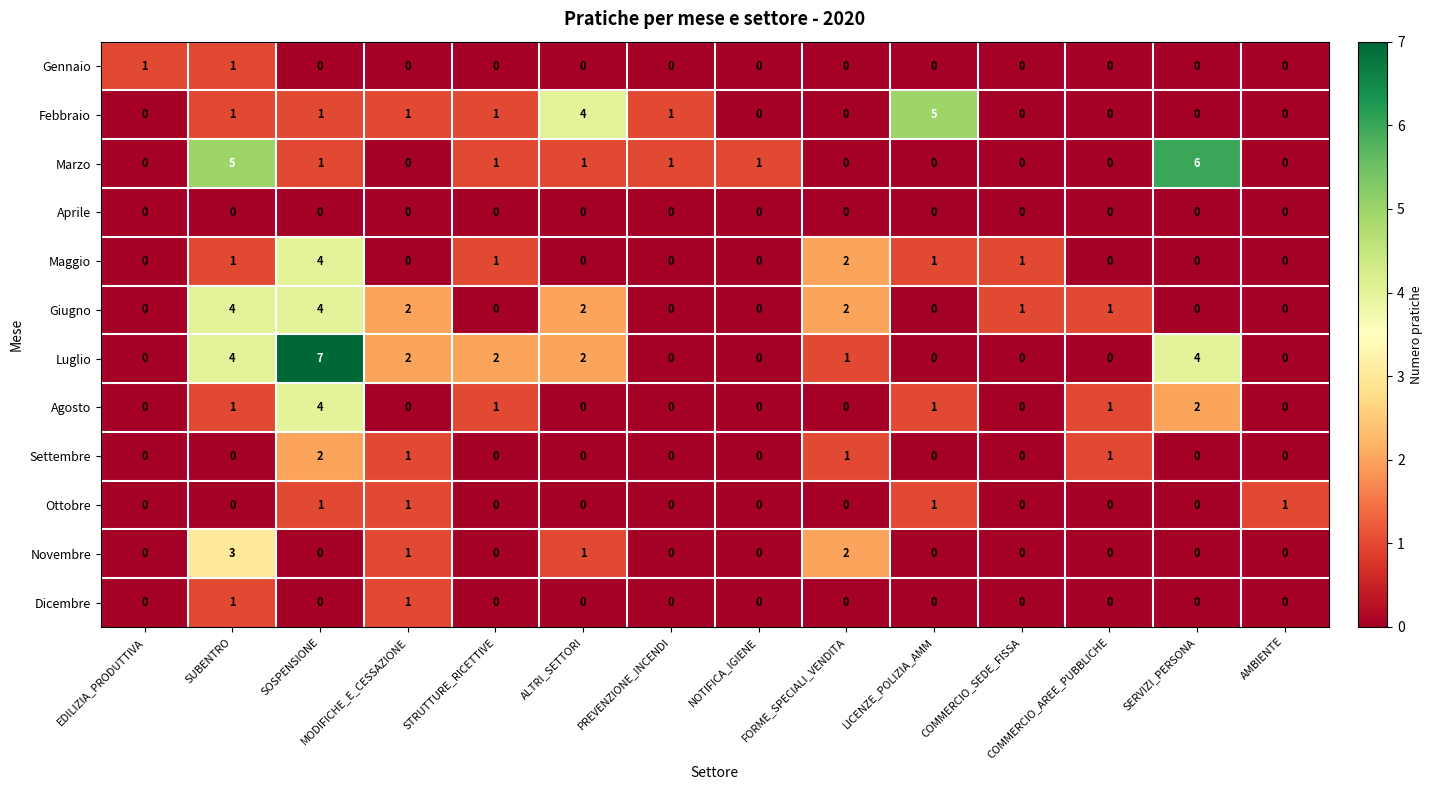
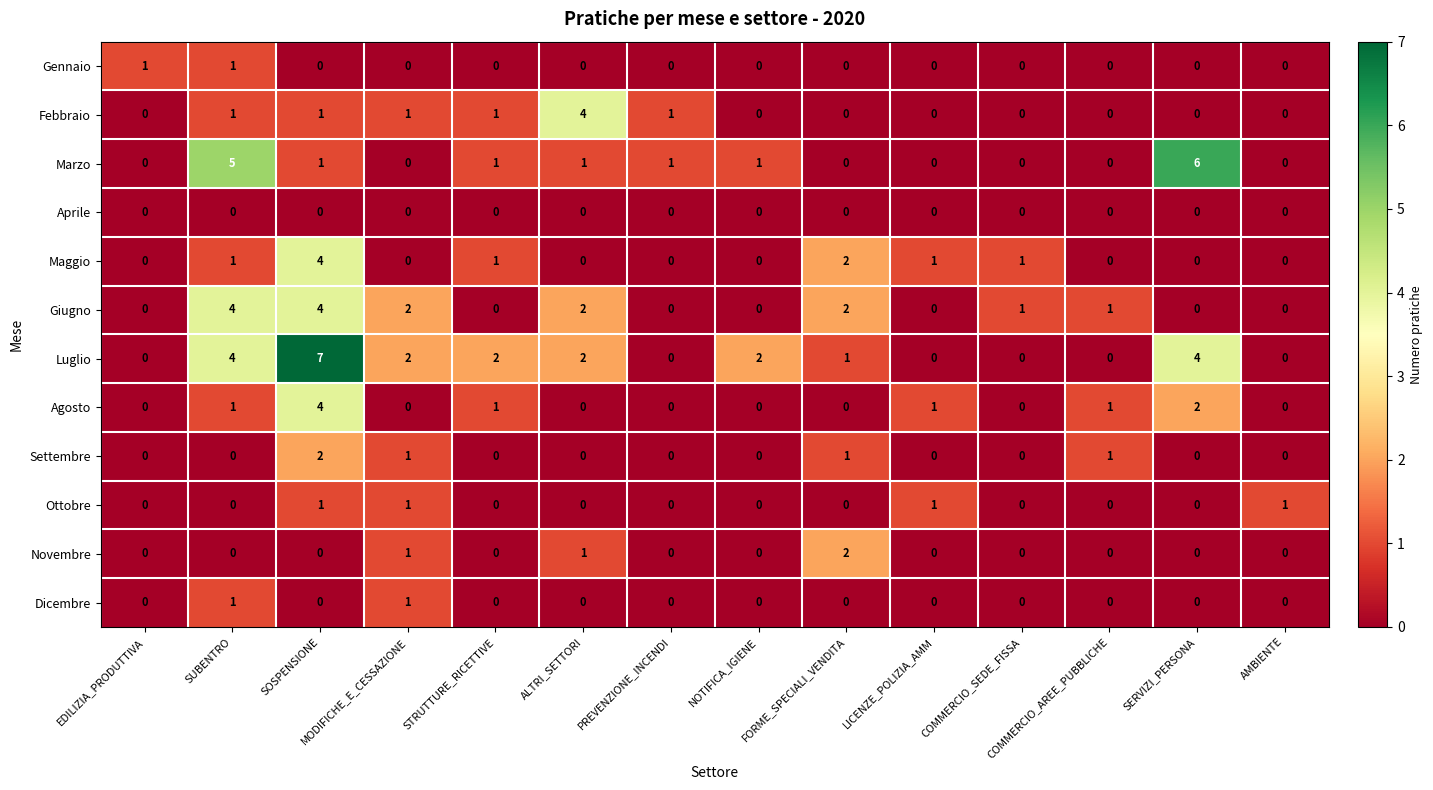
Febbraio, LICENZE_POLIZIA_AMM: 5 -> 0
Luglio, NOTIFICA_IGIENE: 0 -> 2
Novembre, SUBENTRO: 3 -> 0
